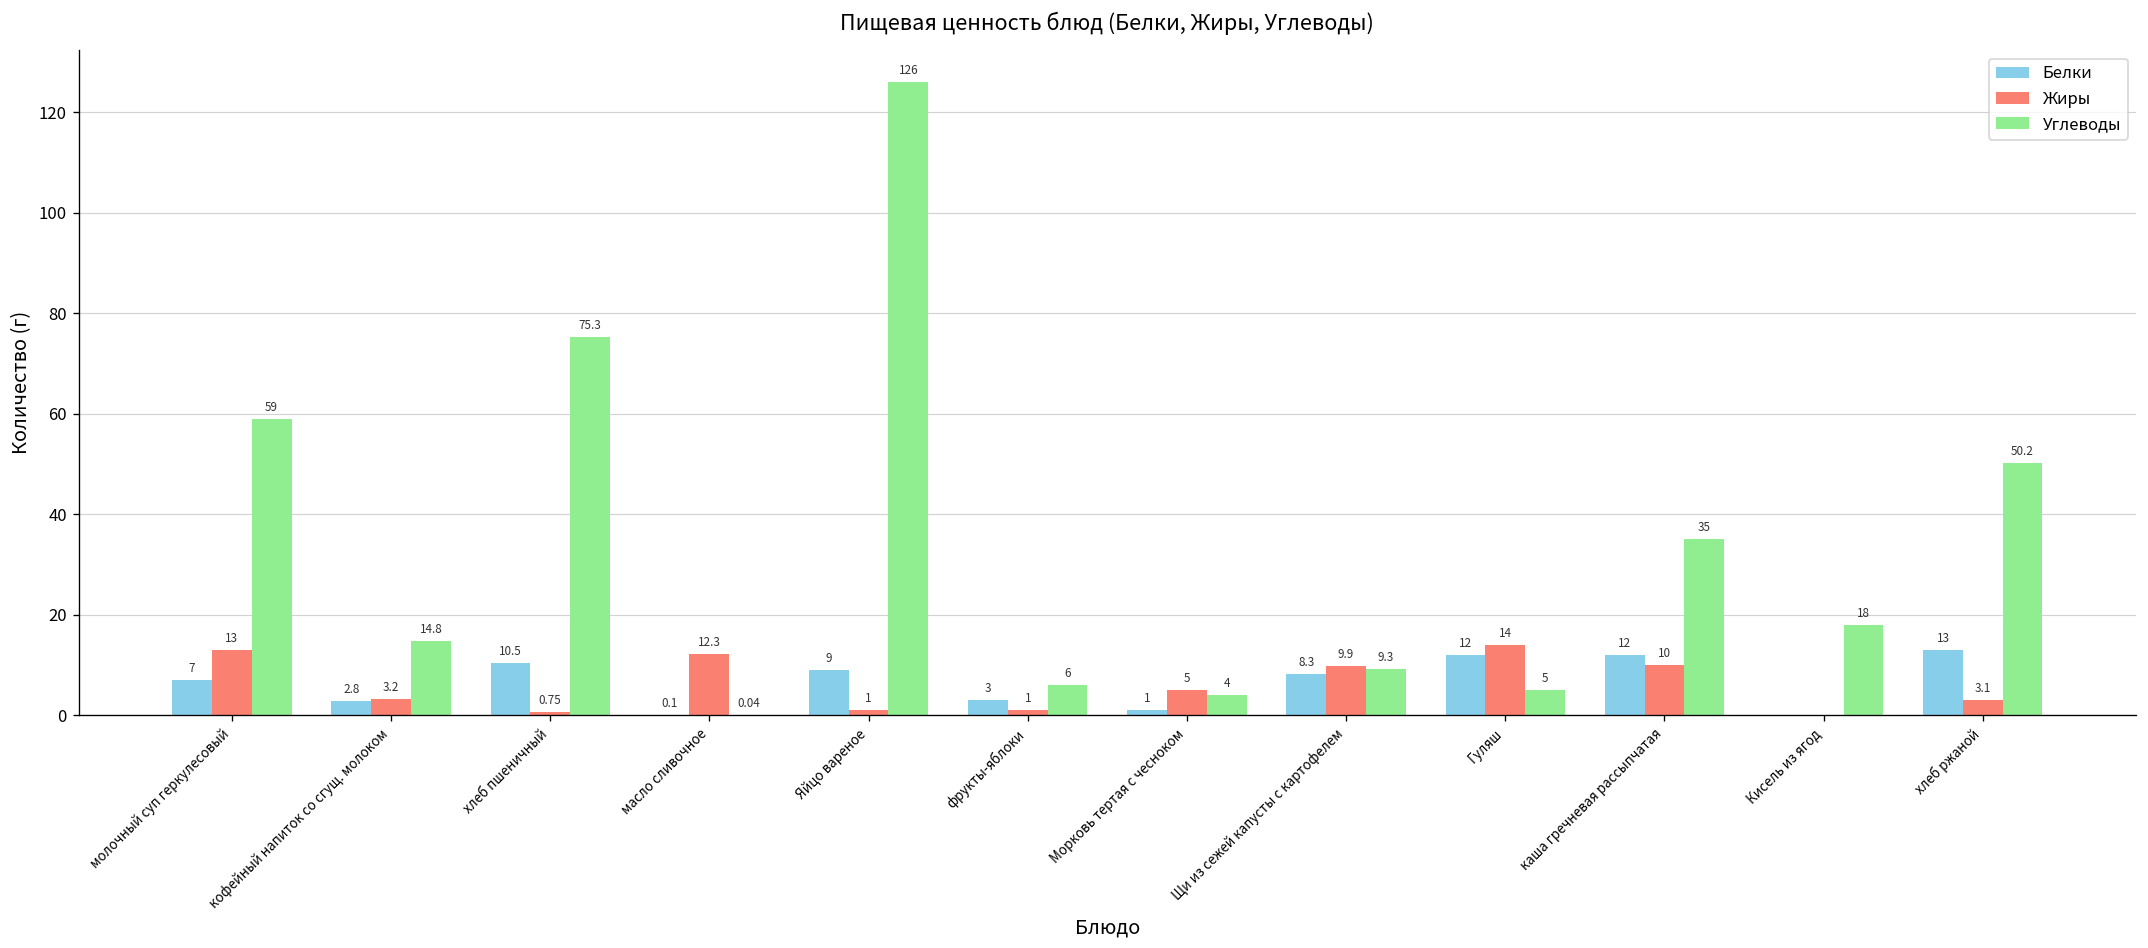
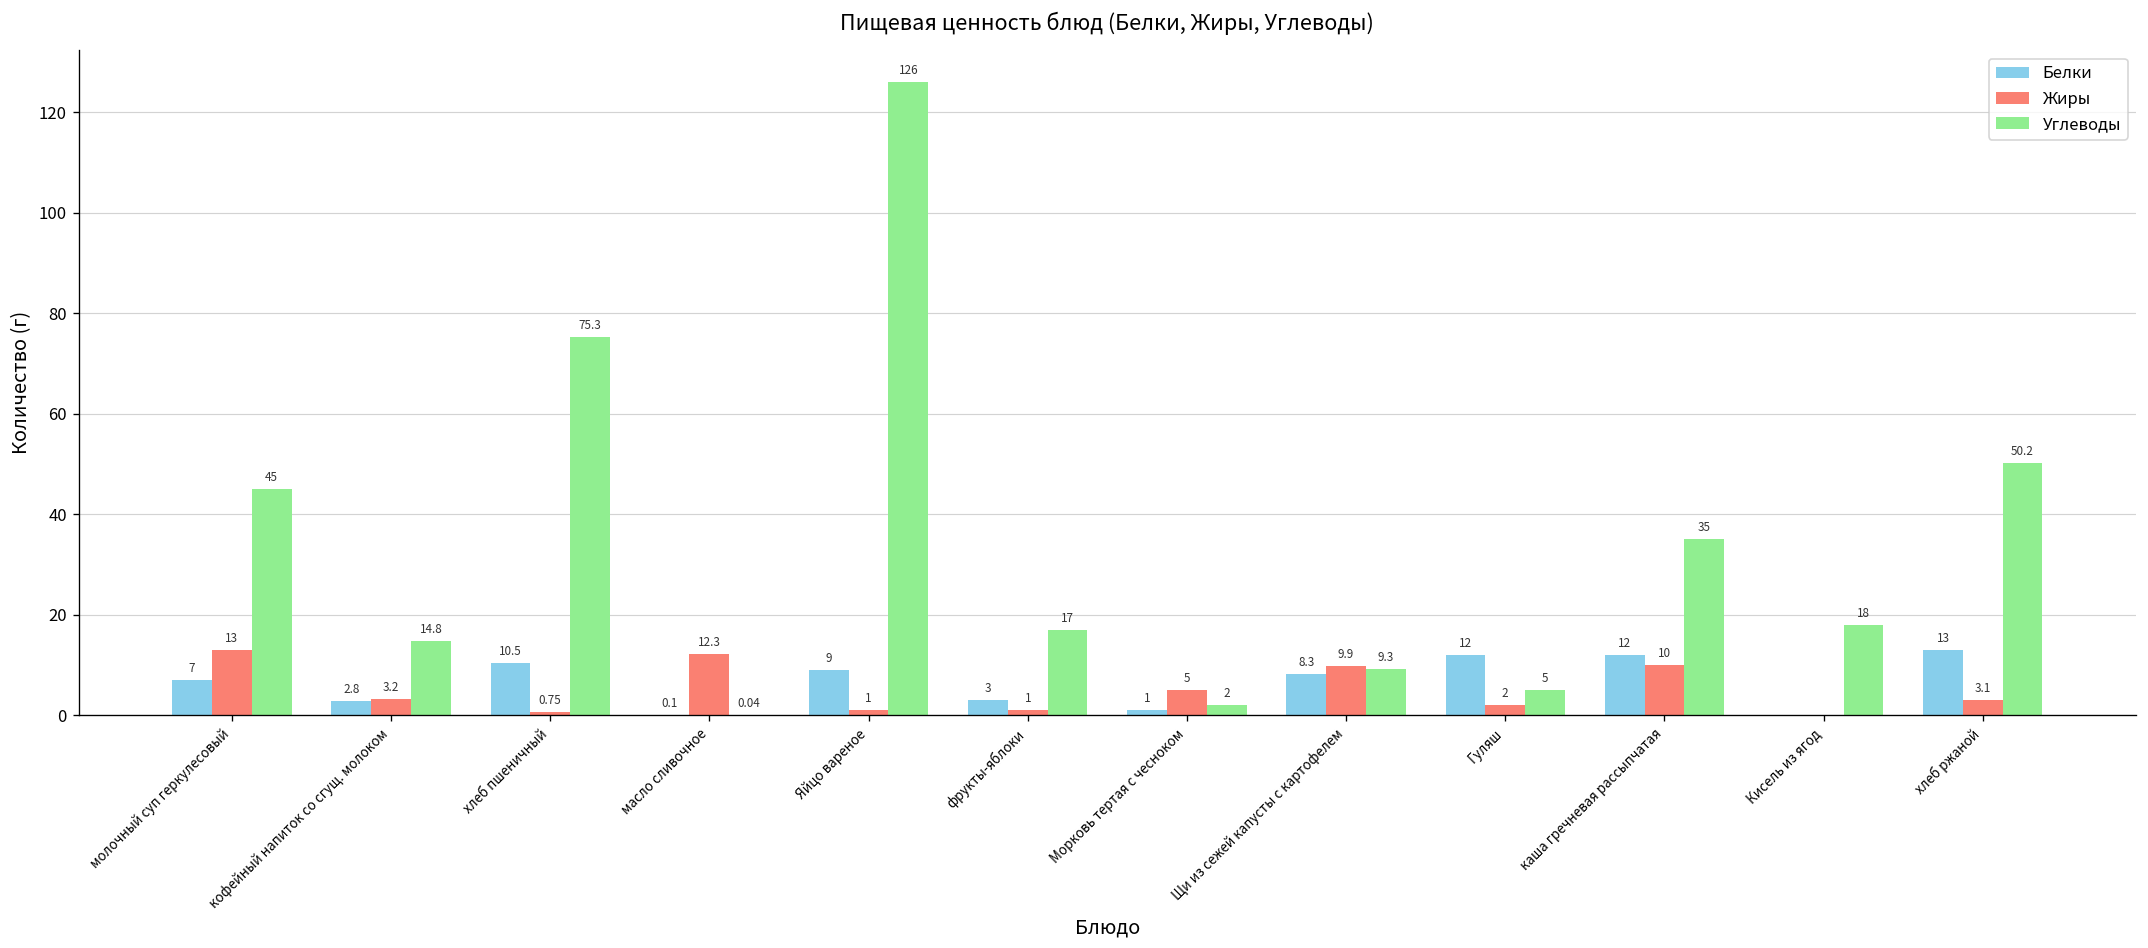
Углеводы, молочный суп геркулесовый: 59 -> 45
Углеводы, фрукты-яблоки: 6 -> 17
Углеводы, Морковь тертая с чесноком: 4 -> 2
Жиры, Гуляш: 14 -> 2
